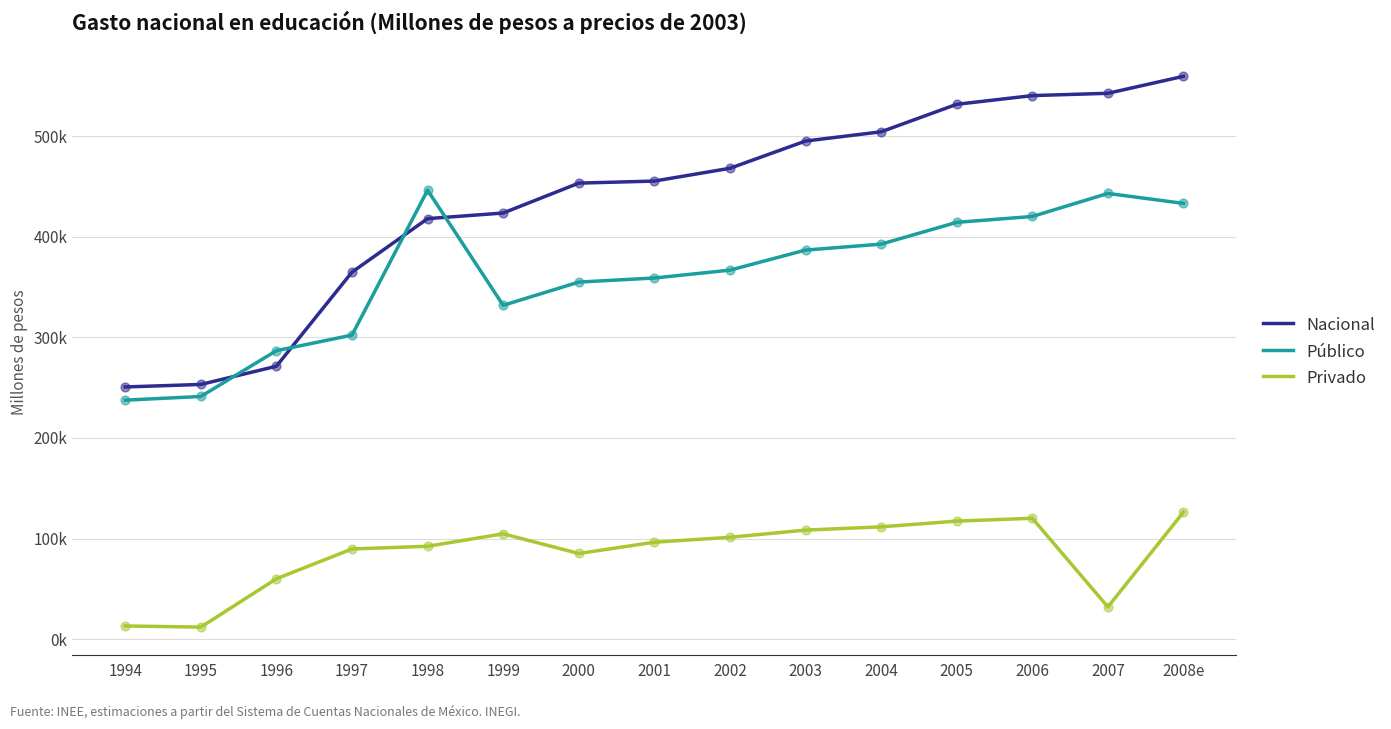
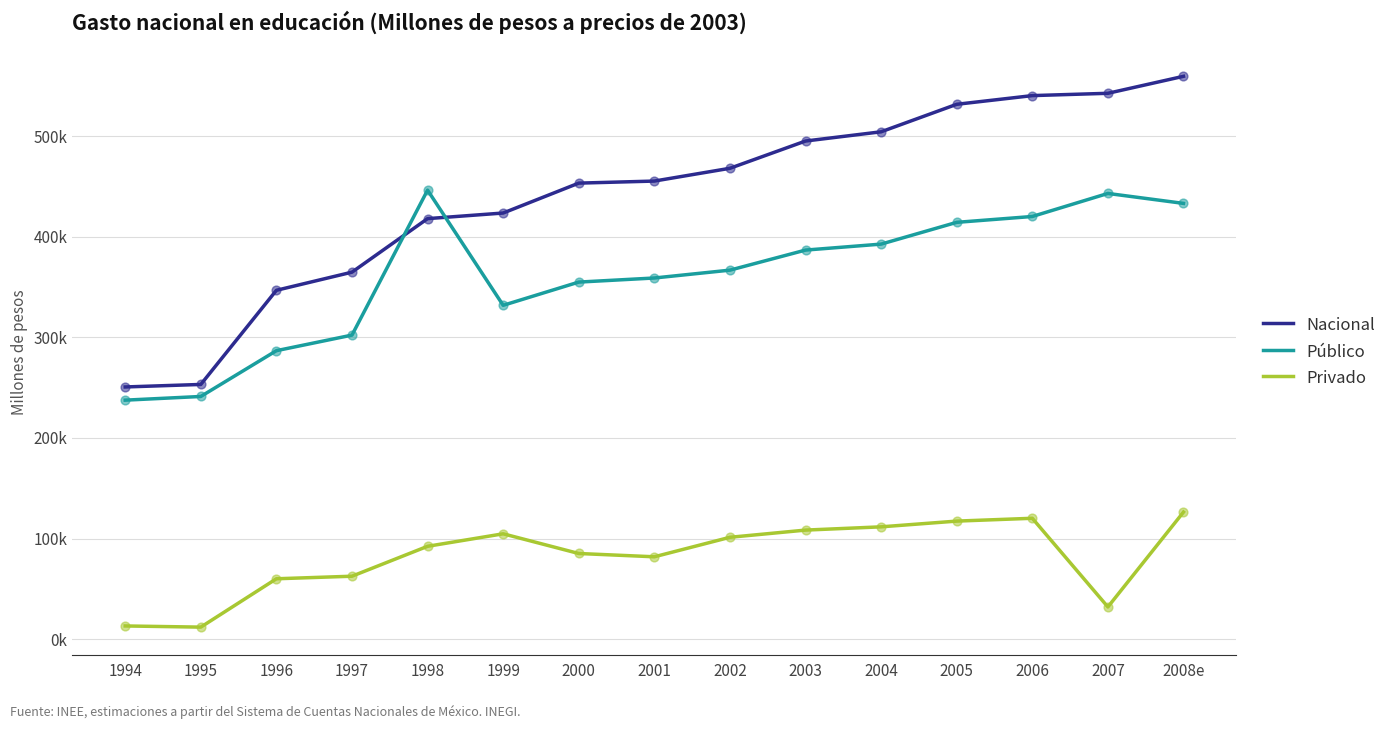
Nacional, 1996: 271000 -> 347000
Privado, 1997: 90000 -> 63000
Privado, 2001: 96000 -> 82000
